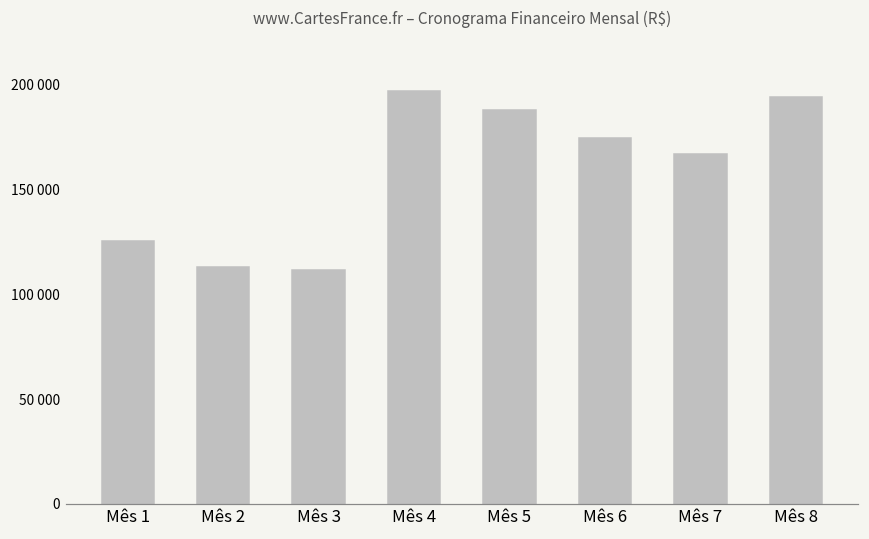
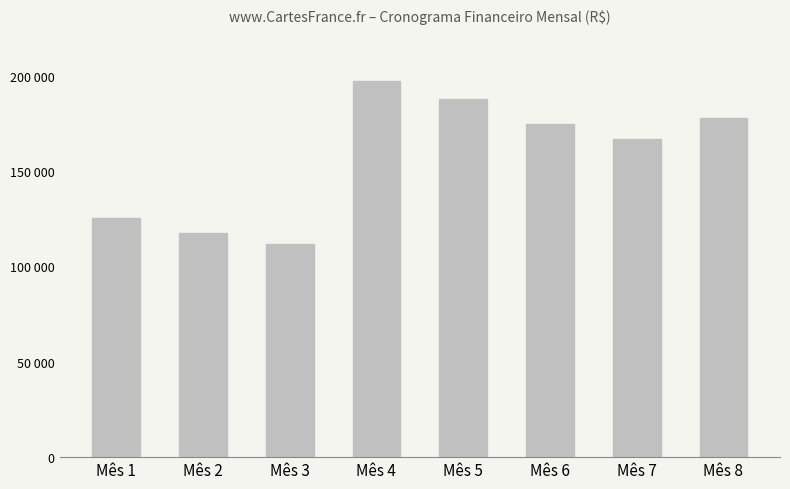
Mês 2: 113000 -> 117000
Mês 8: 194000 -> 178000
